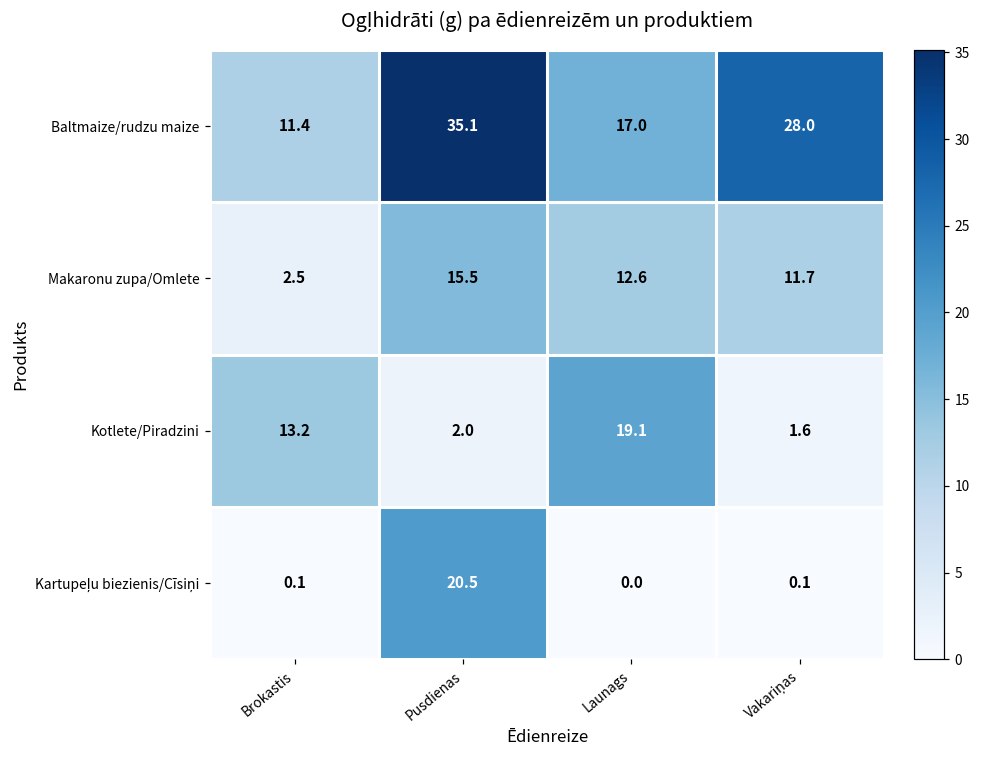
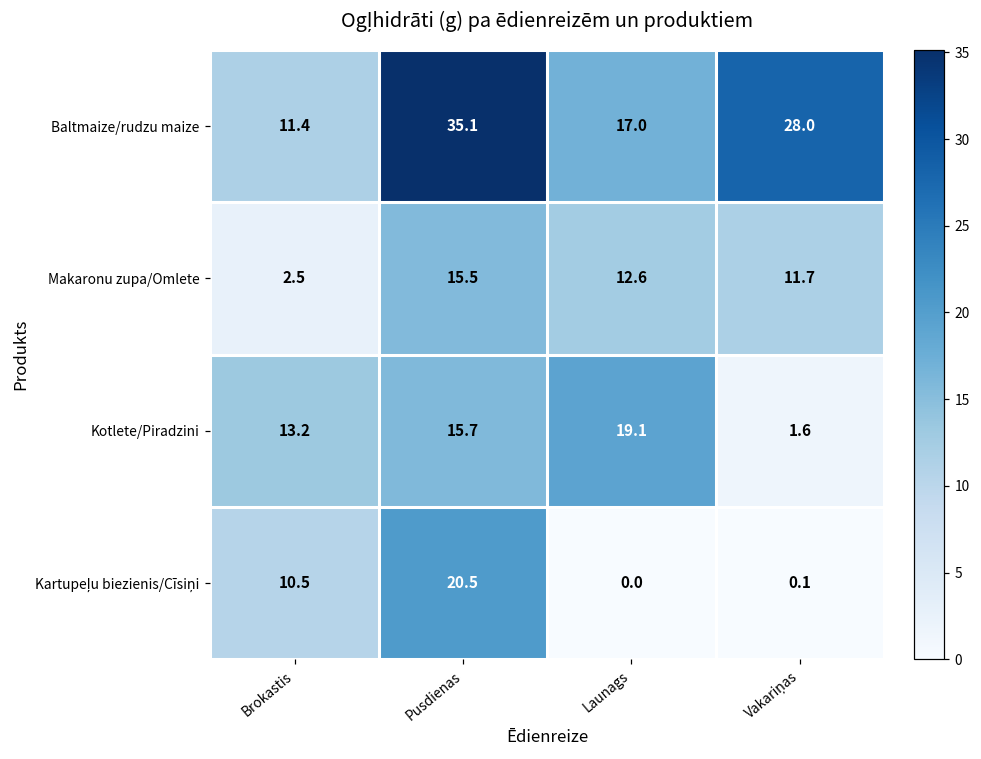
Kotlete/Piradzini, Pusdienas: 2.0 -> 15.7
Kartupeļu biezienis/Cīsiņi, Brokastis: 0.1 -> 10.5
